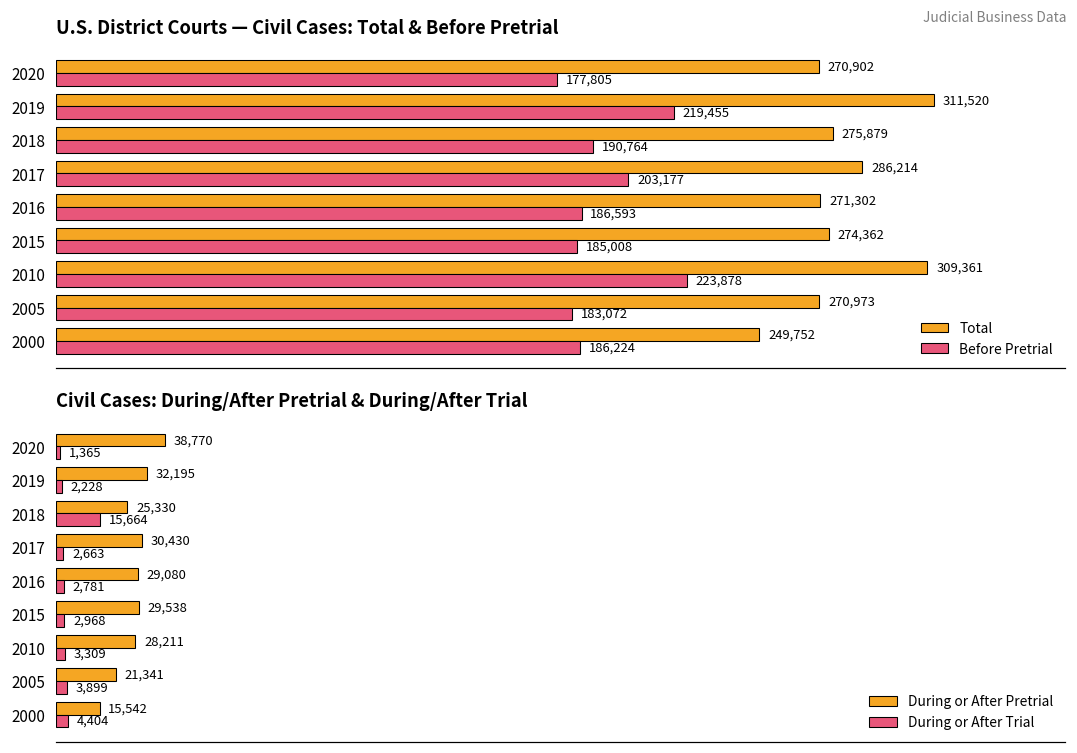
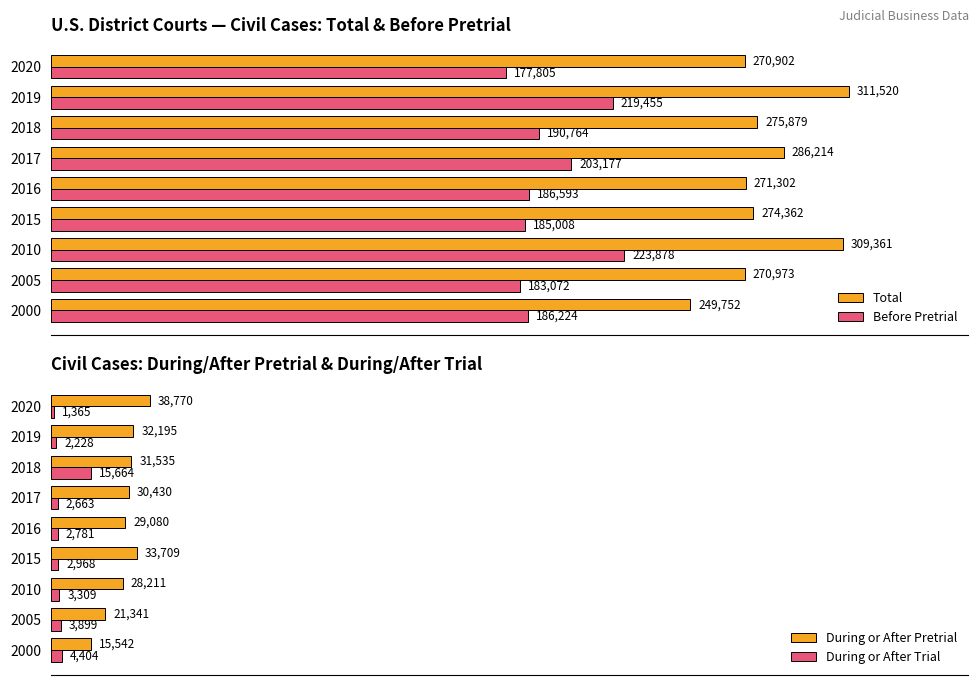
Civil Cases: During/After Pretrial & During/After Trial, During or After Pretrial, 2018: 25,330 -> 31,535
Civil Cases: During/After Pretrial & During/After Trial, During or After Pretrial, 2015: 29,538 -> 33,709
